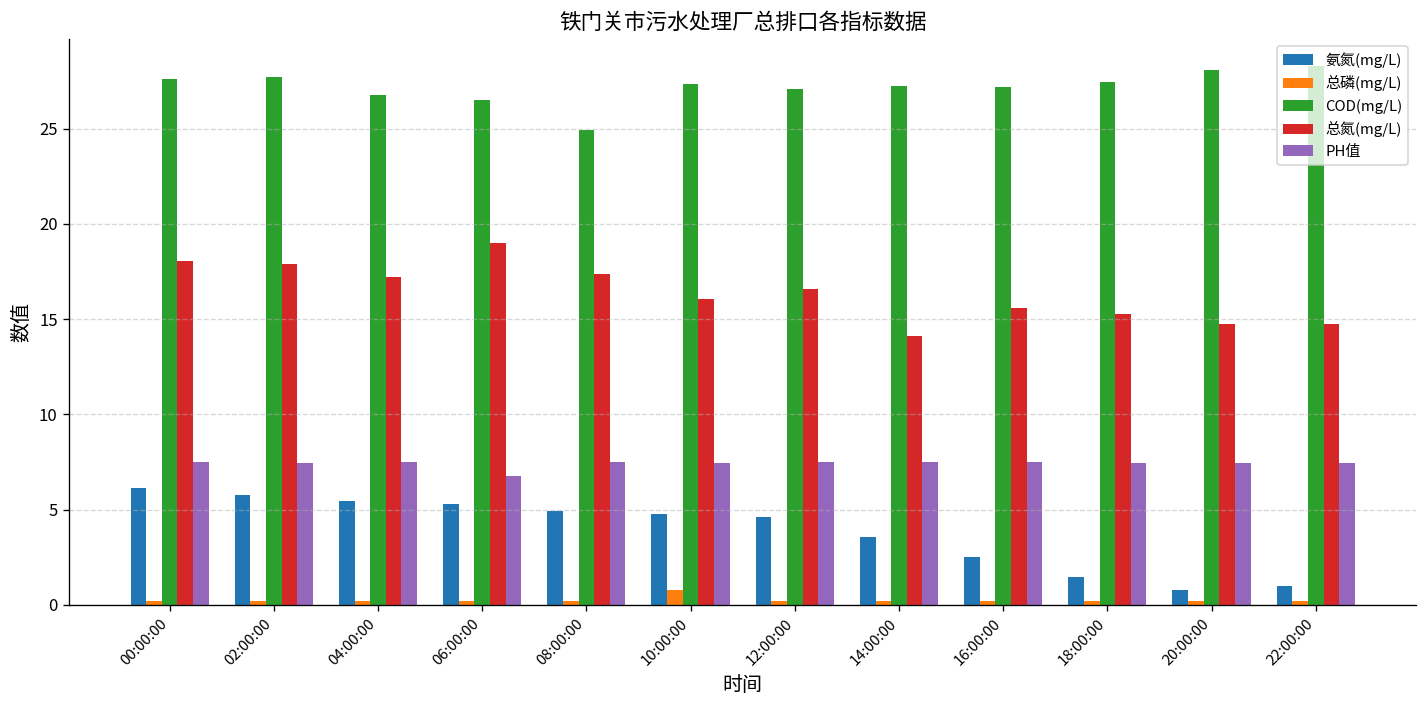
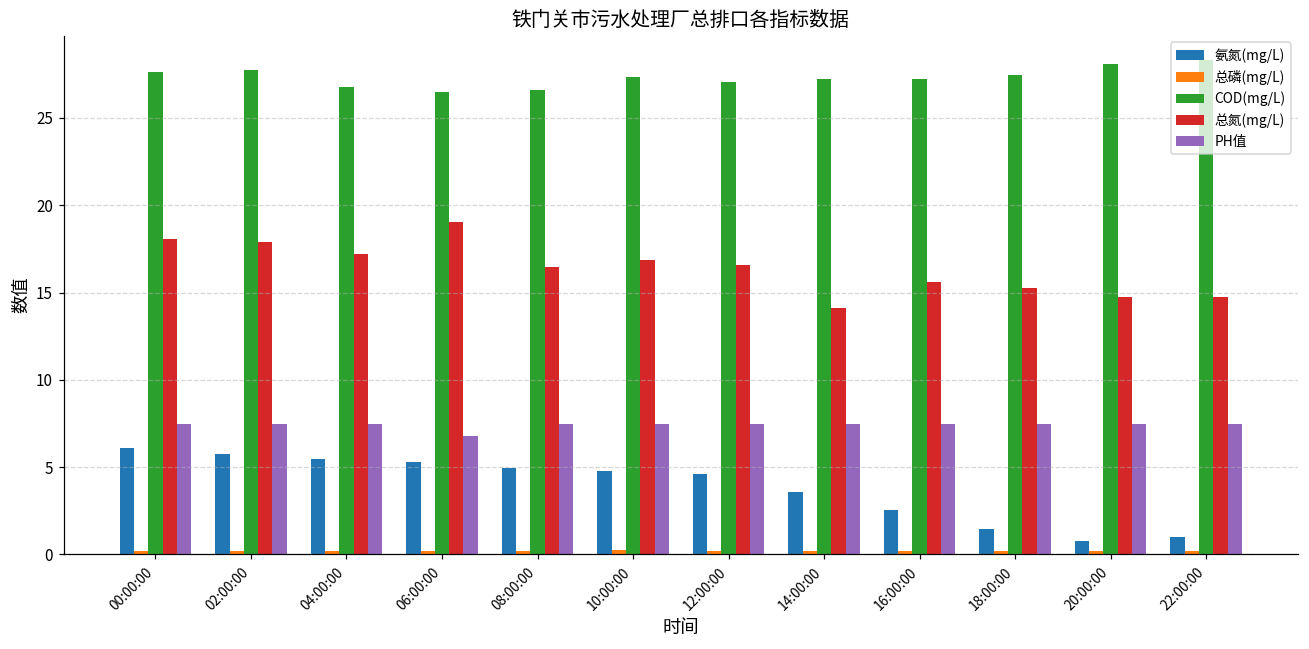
COD(mg/L), 08:00:00: 24.9 -> 26.6
总氮(mg/L), 08:00:00: 17.4 -> 16.5
总磷(mg/L), 10:00:00: 0.8 -> 0.2
总氮(mg/L), 10:00:00: 16.0 -> 16.9
